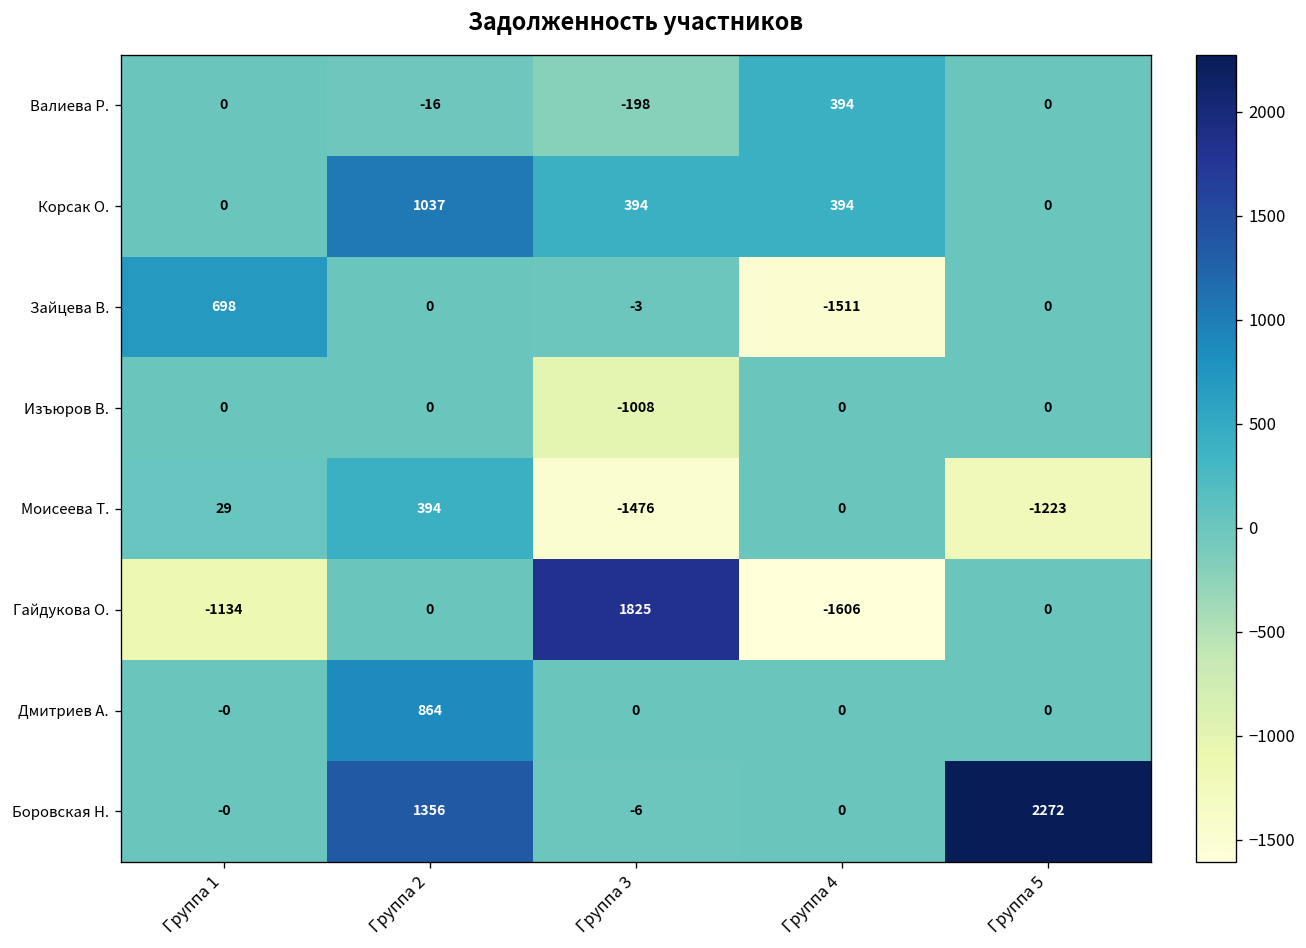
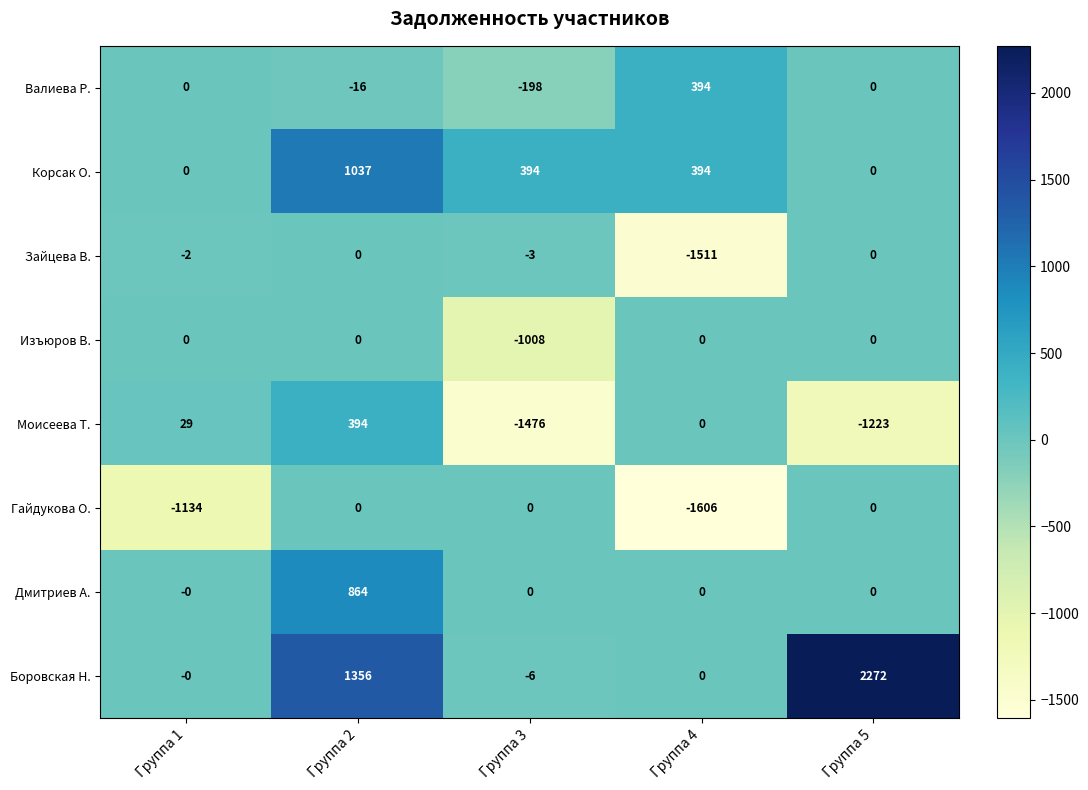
Зайцева В., Группа 1: 698 -> -2
Гайдукова О., Группа 3: 1825 -> 0
